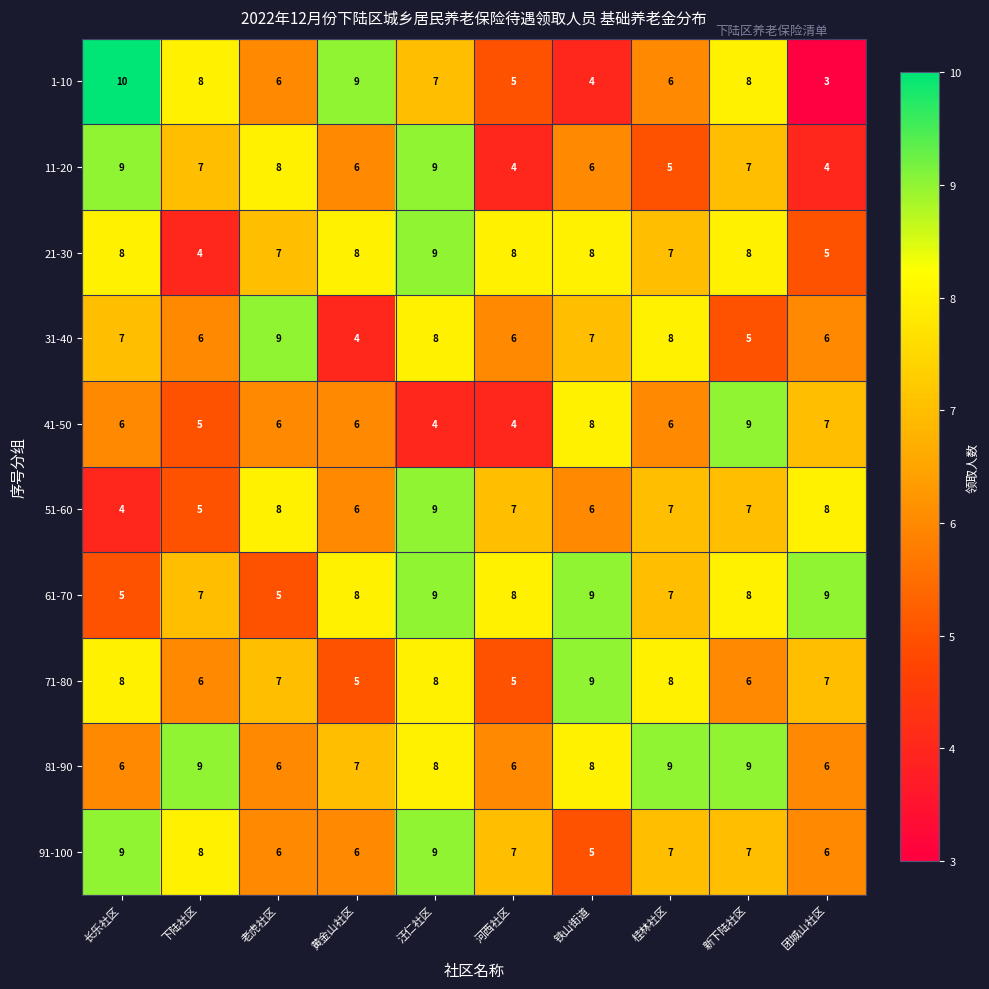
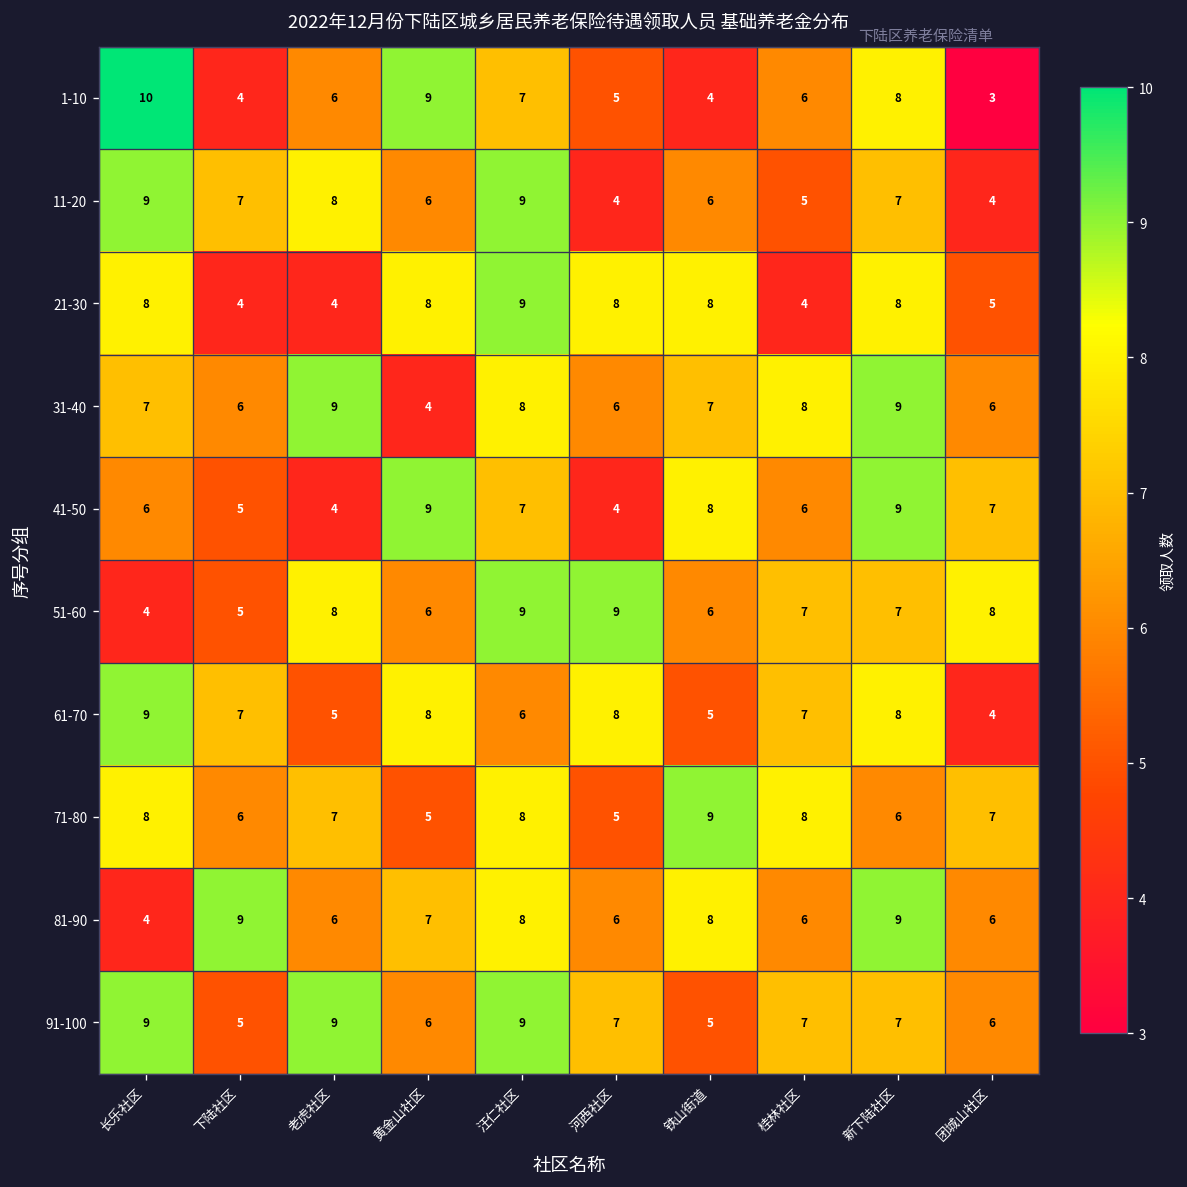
1-10, 下陆社区: 8 -> 4
21-30, 老虎社区: 7 -> 4
21-30, 桂林社区: 7 -> 4
31-40, 新下陆社区: 5 -> 9
41-50, 老虎社区: 6 -> 4
41-50, 黄金山社区: 6 -> 9
41-50, 汪仁社区: 4 -> 7
51-60, 河西社区: 7 -> 9
61-70, 长乐社区: 5 -> 9
61-70, 汪仁社区: 9 -> 6
61-70, 铁山街道: 9 -> 5
61-70, 团城山社区: 9 -> 4
81-90, 长乐社区: 6 -> 4
81-90, 桂林社区: 9 -> 6
91-100, 下陆社区: 8 -> 5
91-100, 老虎社区: 6 -> 9
